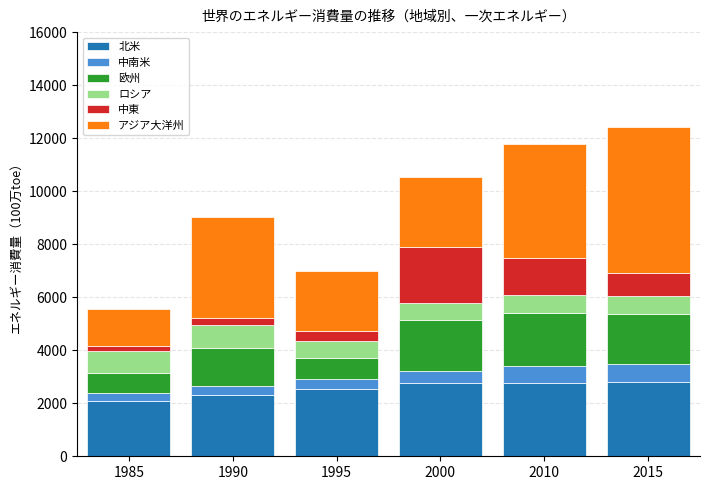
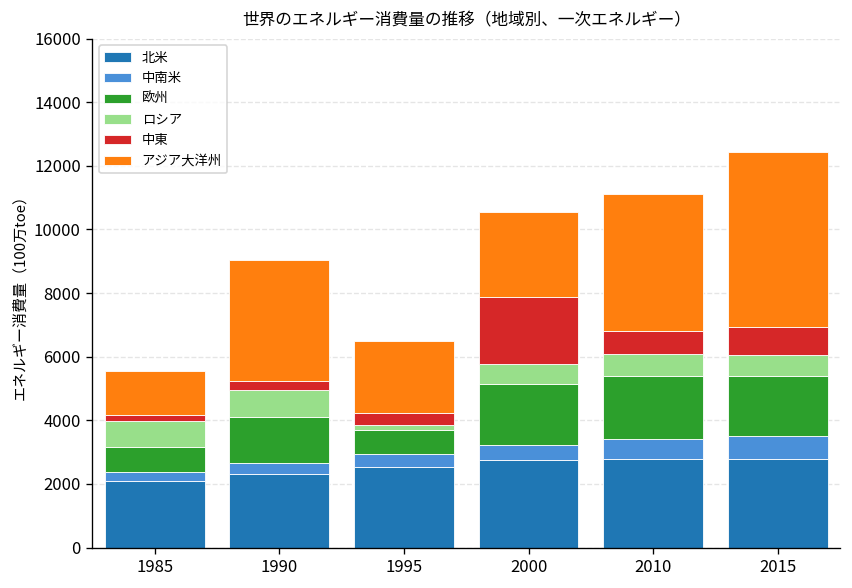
ロシア, 1995: 700 -> 200
中東, 2010: 1400 -> 700
